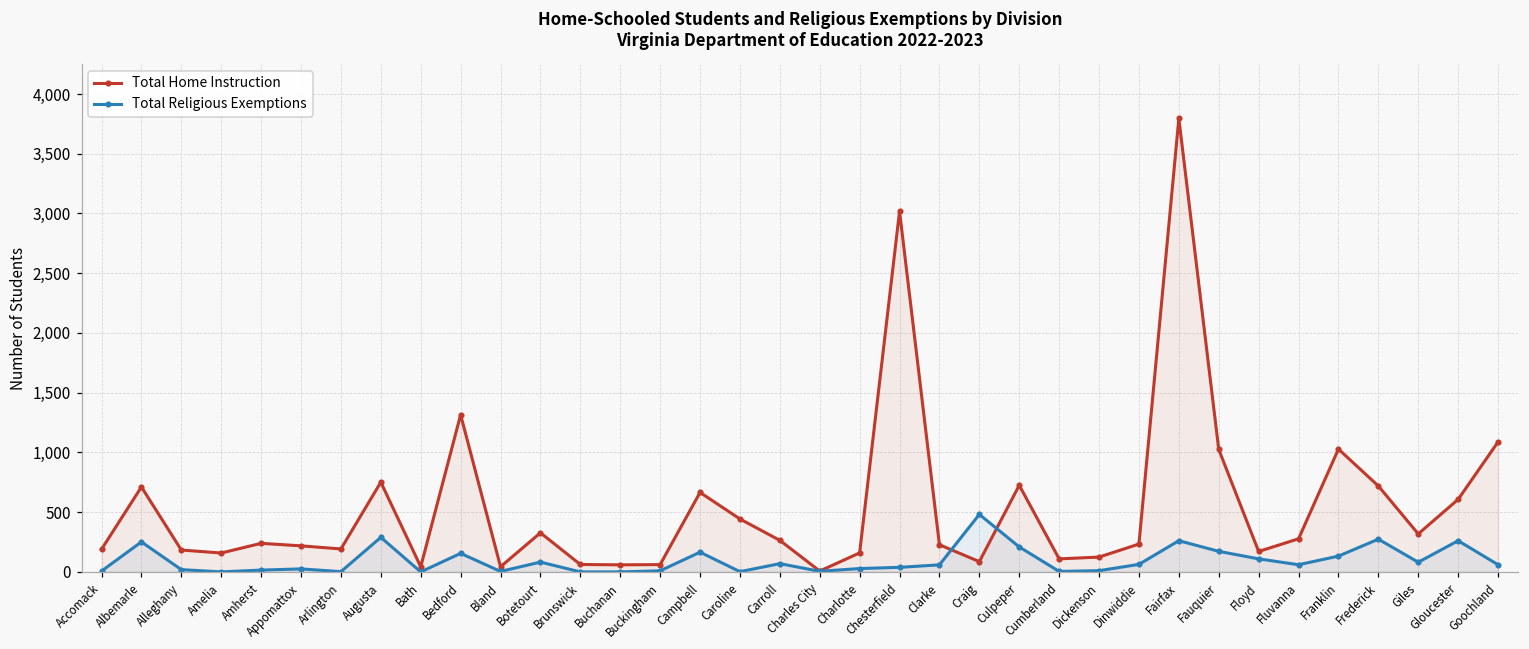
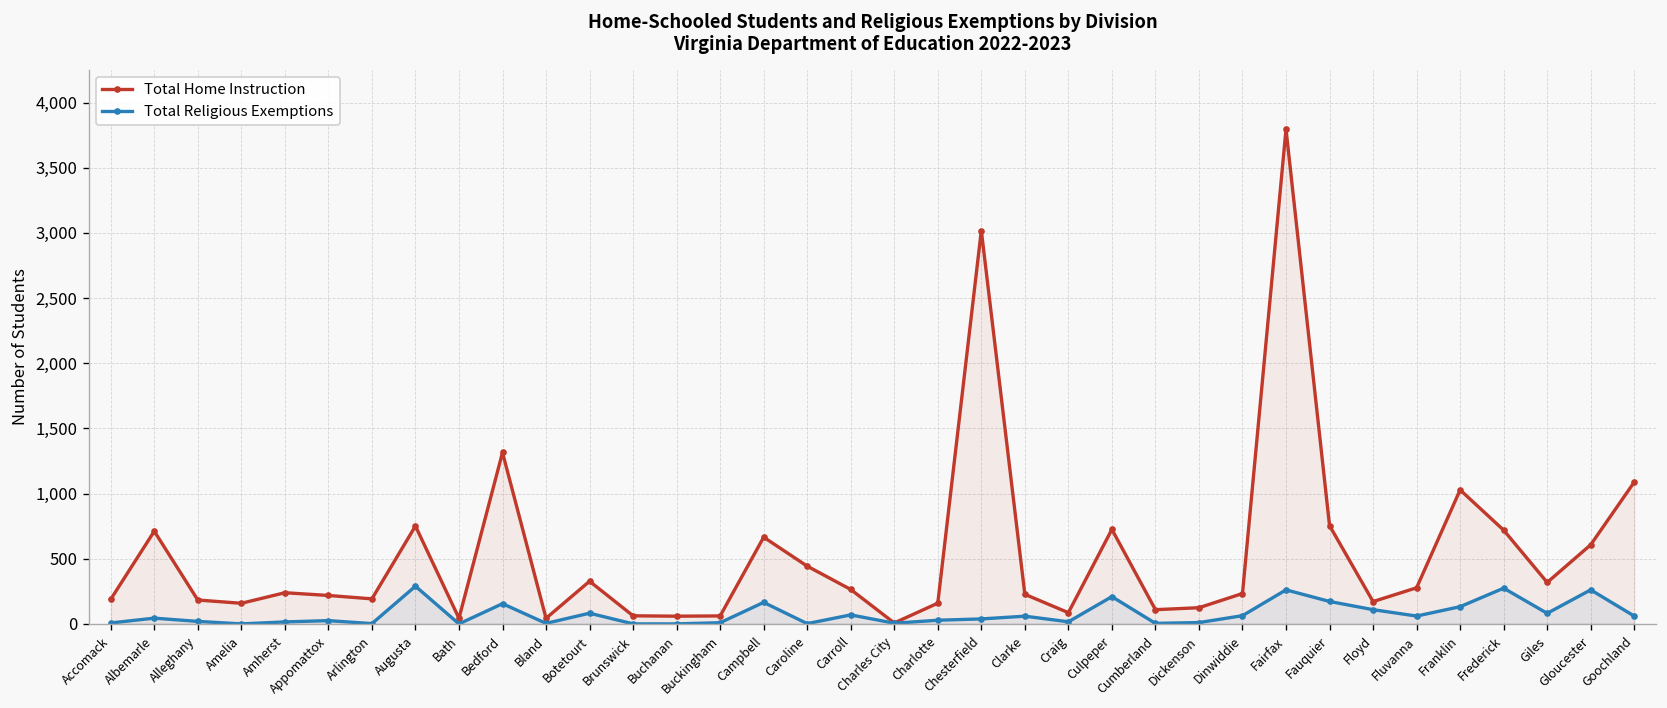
Total Religious Exemptions, Albemarle: 250 -> 40
Total Religious Exemptions, Craig: 480 -> 20
Total Home Instruction, Fauquier: 1,030 -> 750
